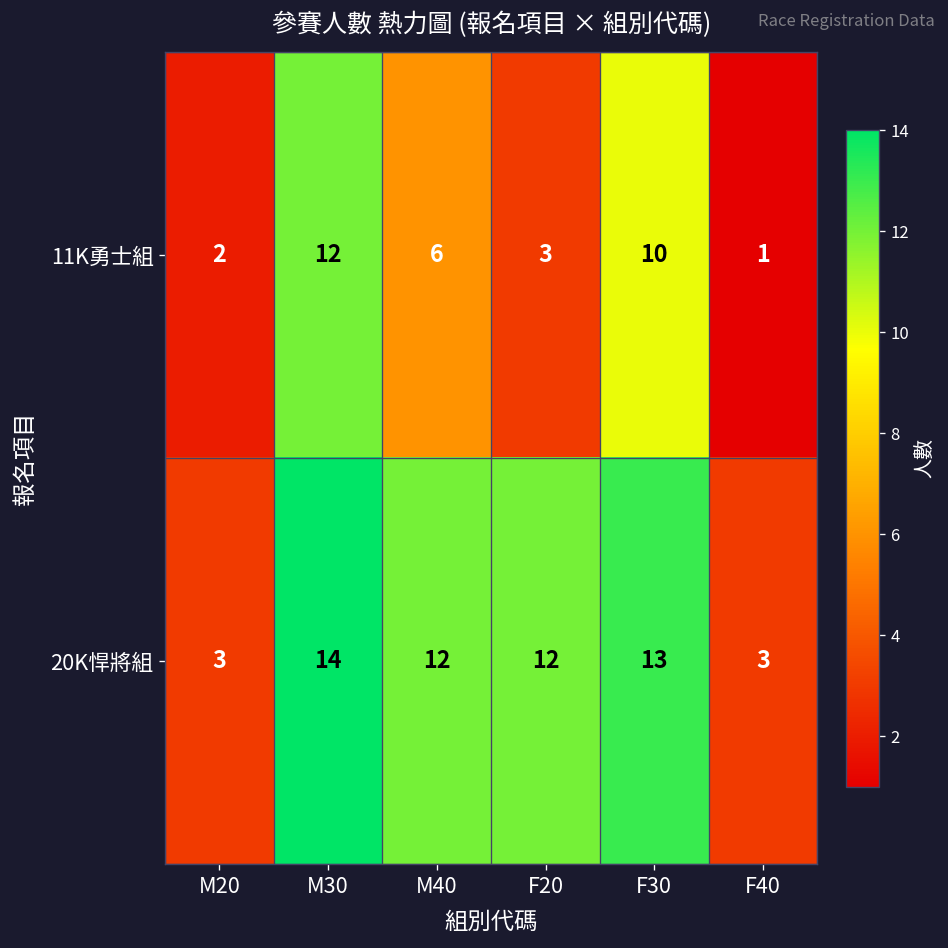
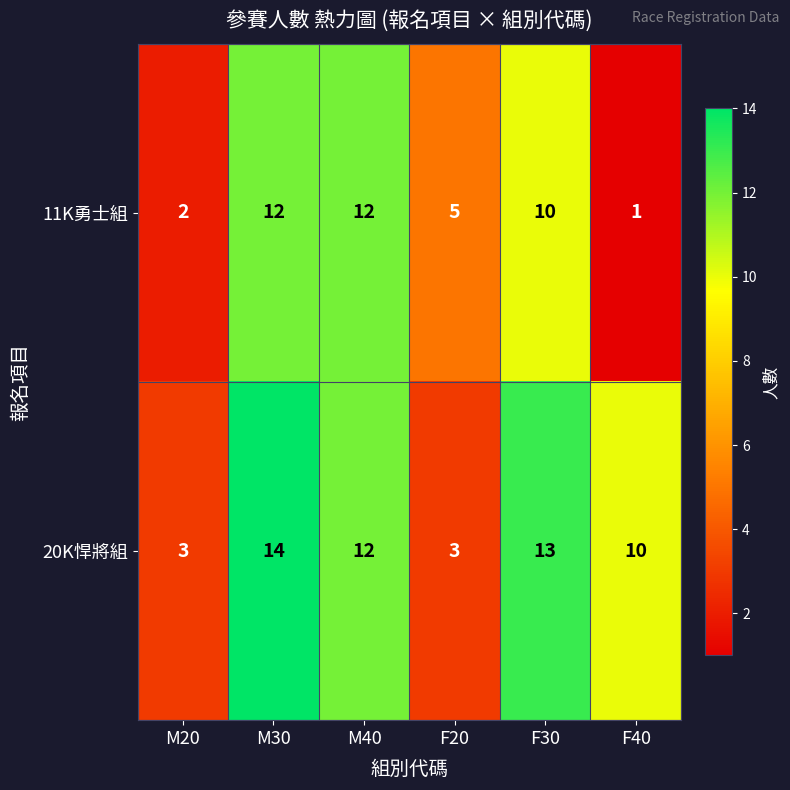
11K勇士組, M40: 6 -> 12
11K勇士組, F20: 3 -> 5
20K悍將組, F20: 12 -> 3
20K悍將組, F40: 3 -> 10
